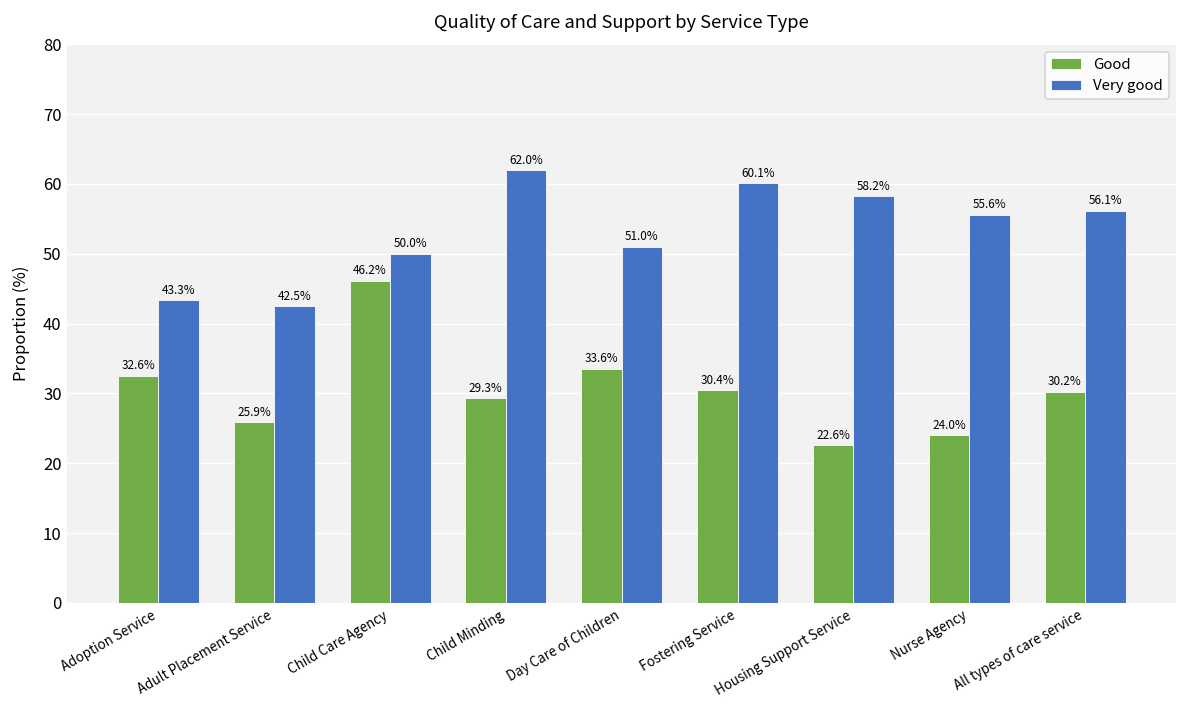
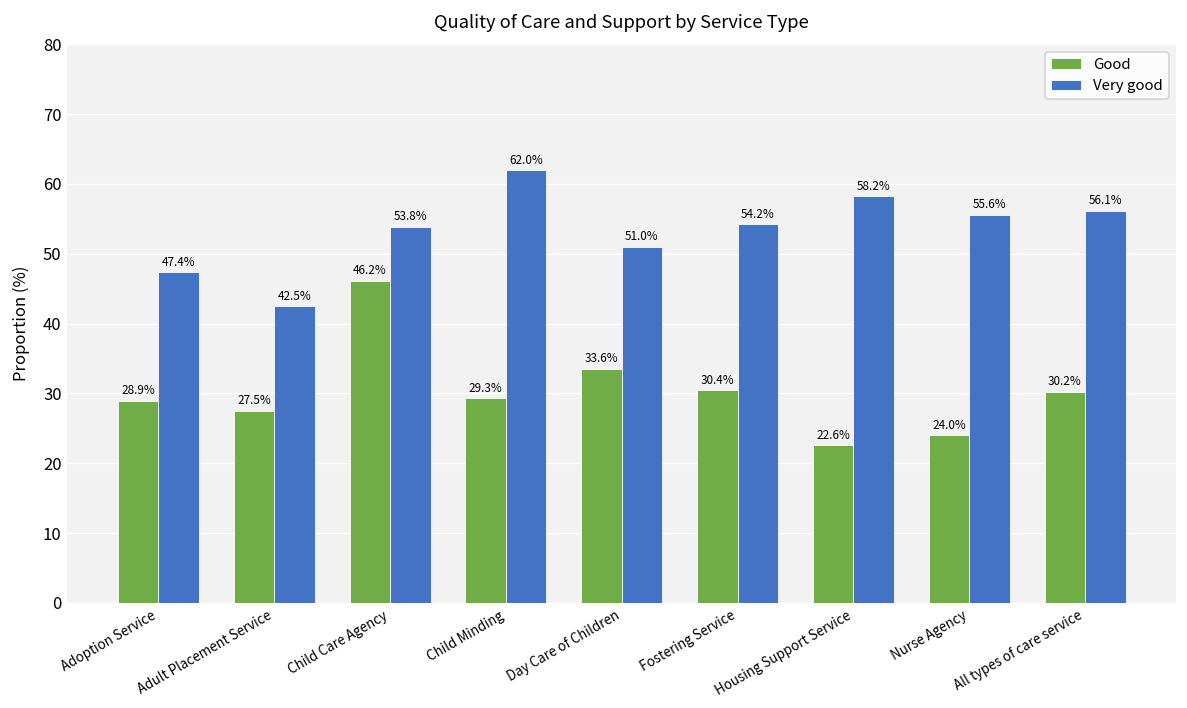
Good, Adoption Service: 32.6% -> 28.9%
Very good, Adoption Service: 43.3% -> 47.4%
Good, Adult Placement Service: 25.9% -> 27.5%
Very good, Child Care Agency: 50.0% -> 53.8%
Very good, Fostering Service: 60.1% -> 54.2%
